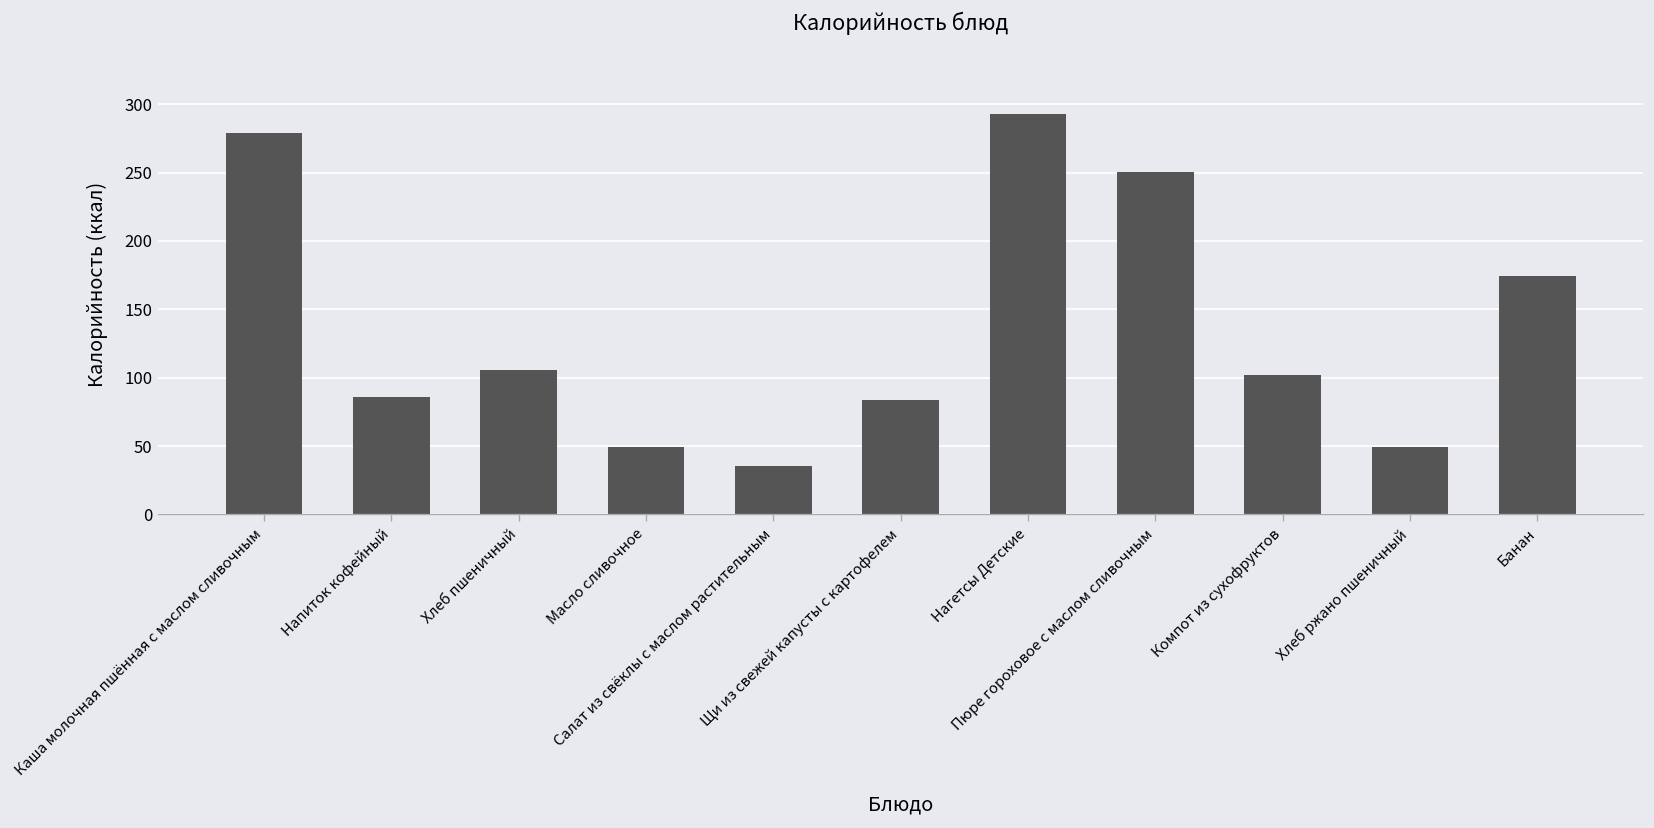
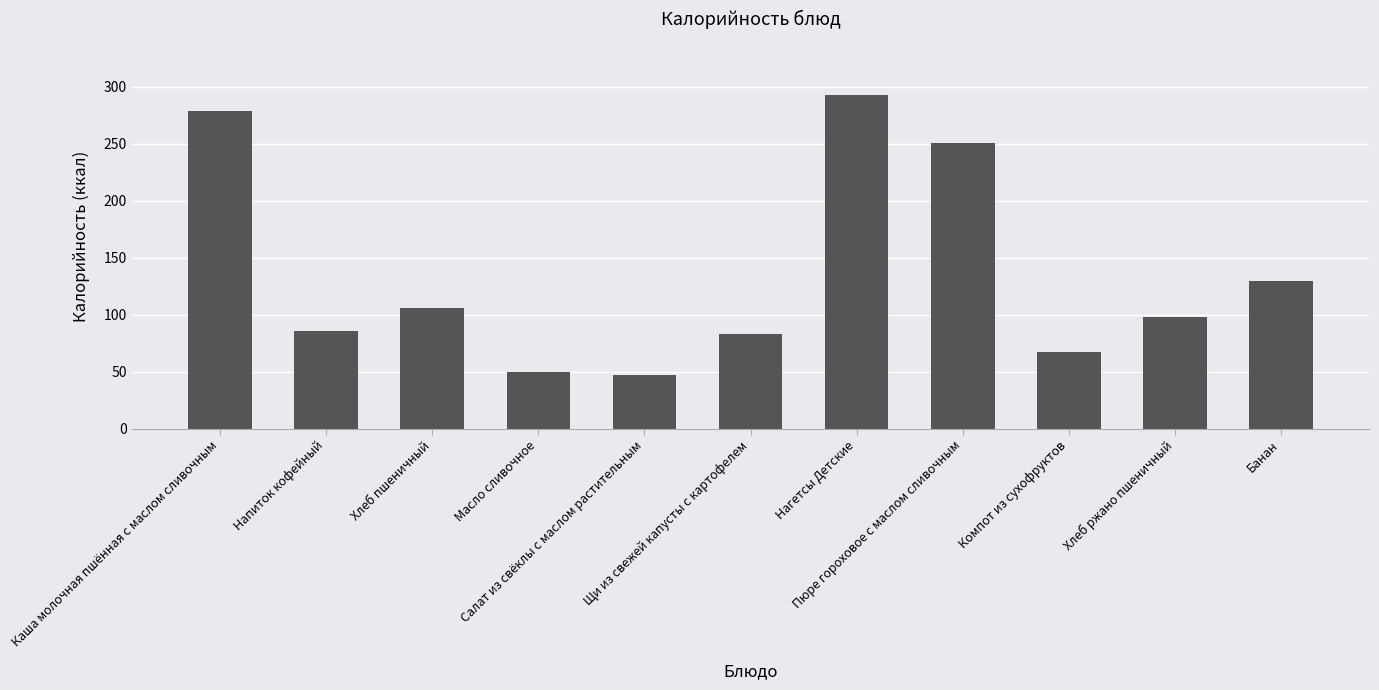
Салат из свёклы с маслом растительным: 36 -> 47
Компот из сухофруктов: 102 -> 67
Хлеб ржано пшеничный: 49 -> 98
Банан: 175 -> 130
